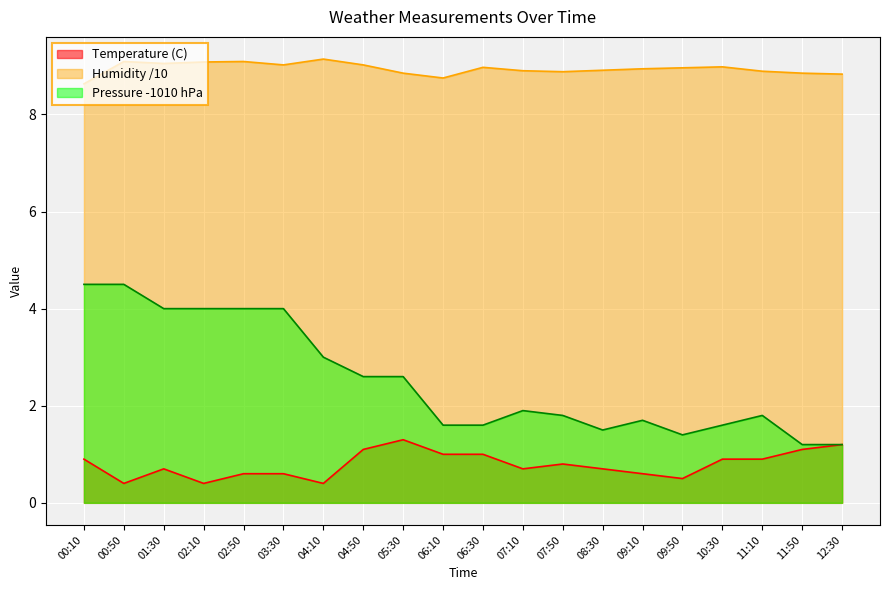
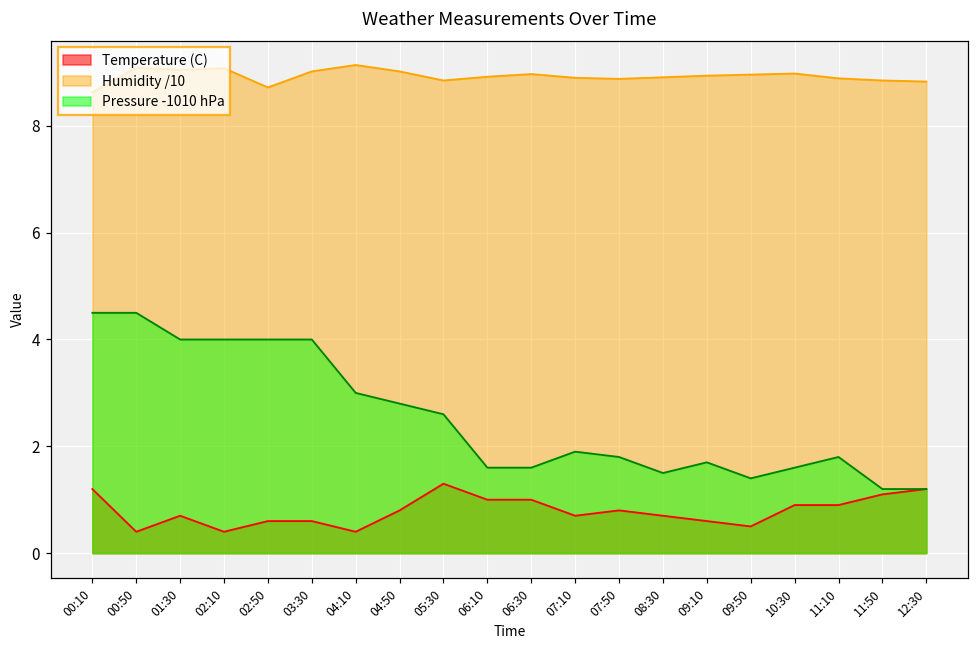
Temperature (C), 00:10: 0.9 -> 1.2
Humidity /10, 02:50: 9.1 -> 8.7
Temperature (C), 04:50: 1.1 -> 0.8
Pressure -1010 hPa, 04:50: 2.6 -> 2.8
Humidity /10, 06:10: 8.8 -> 8.9
